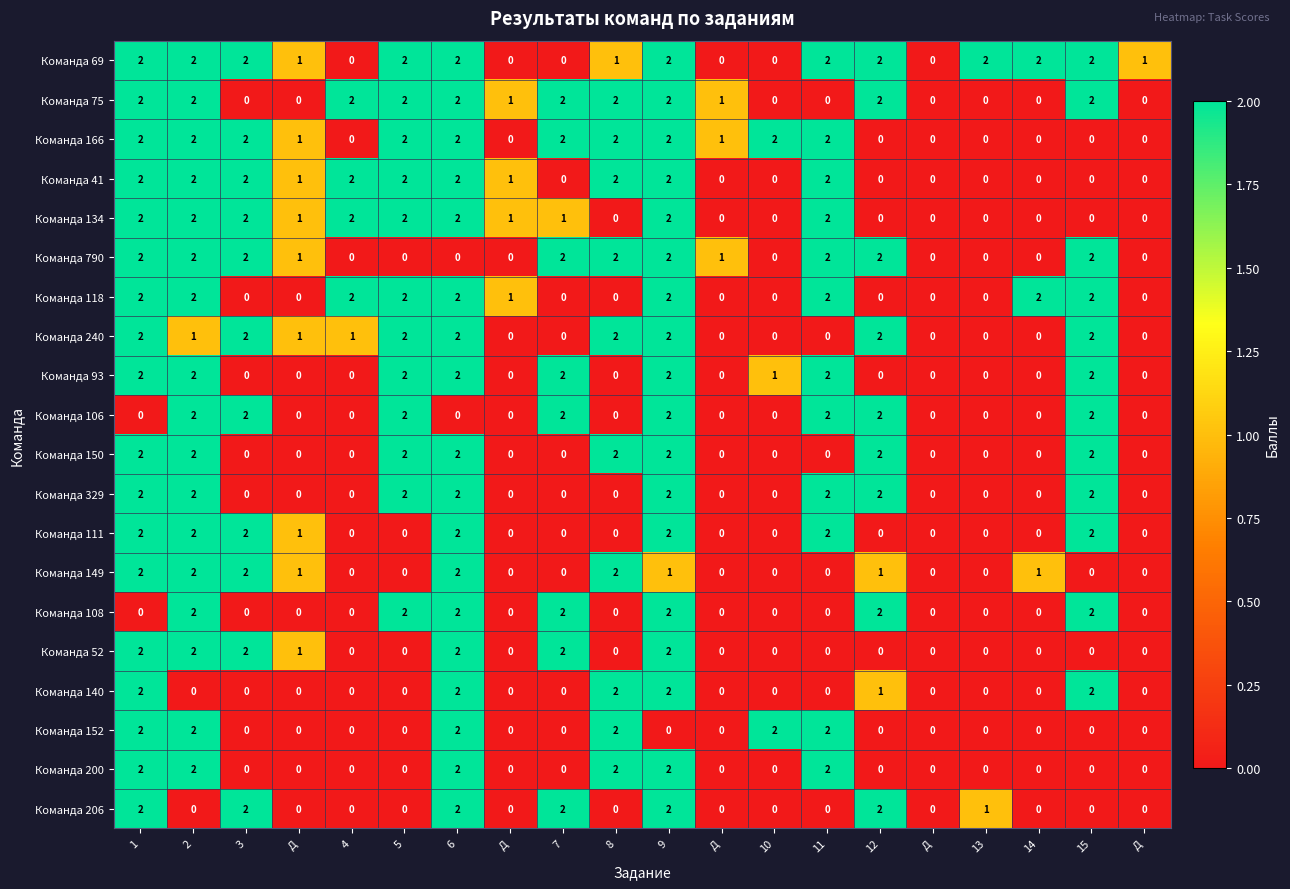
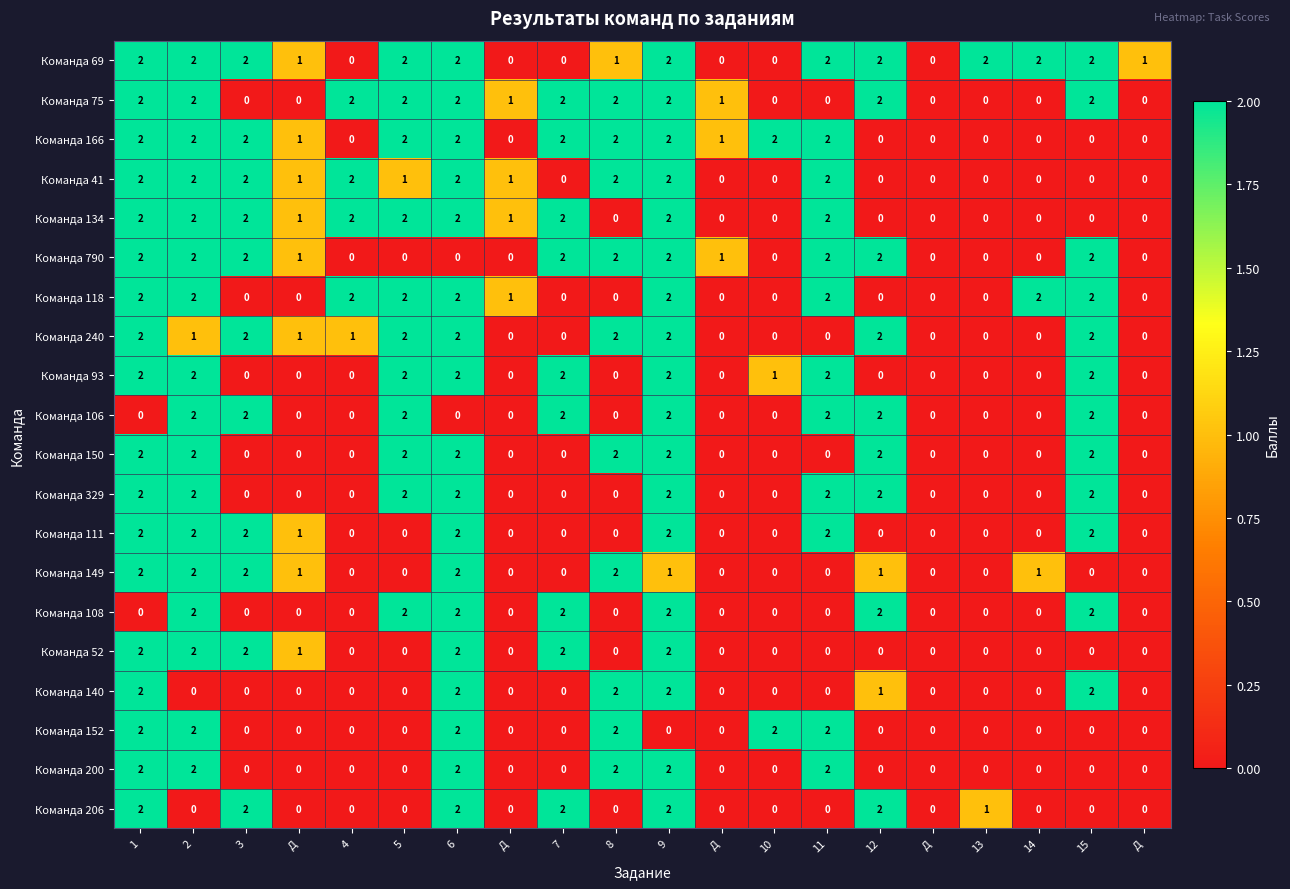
Команда 41, 5: 2 -> 1
Команда 134, 7: 1 -> 2
